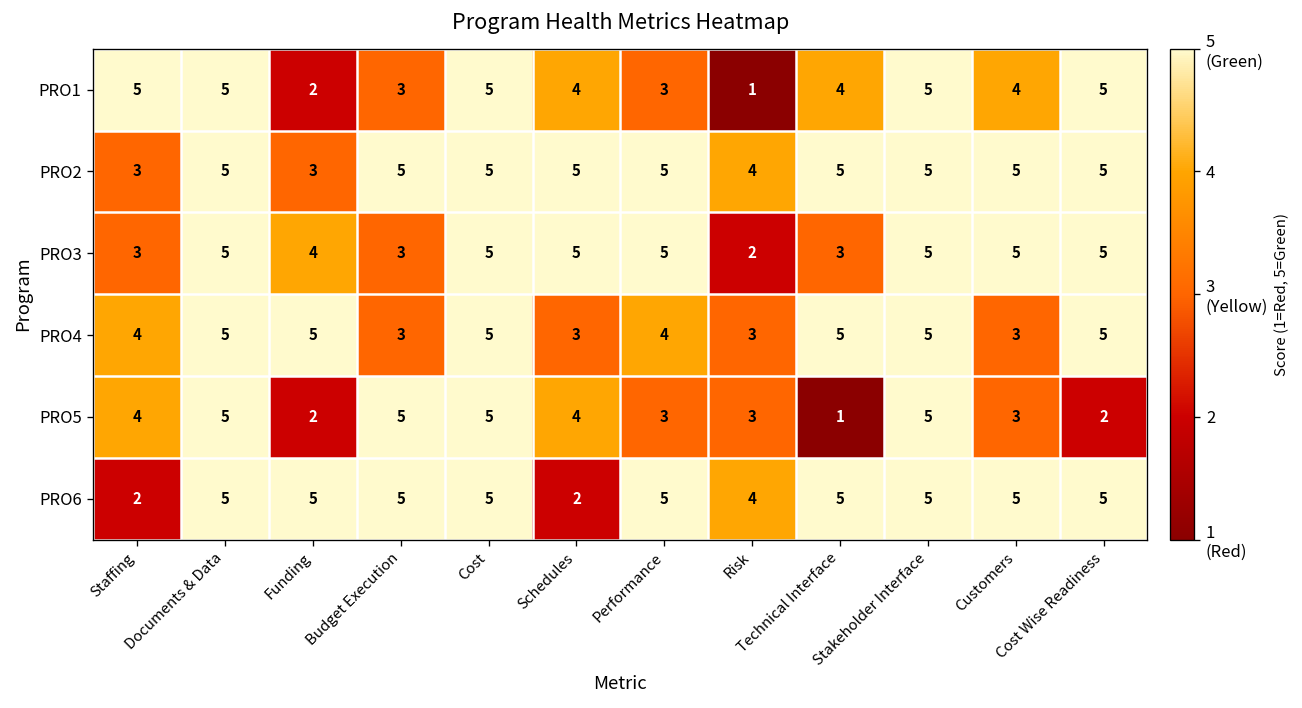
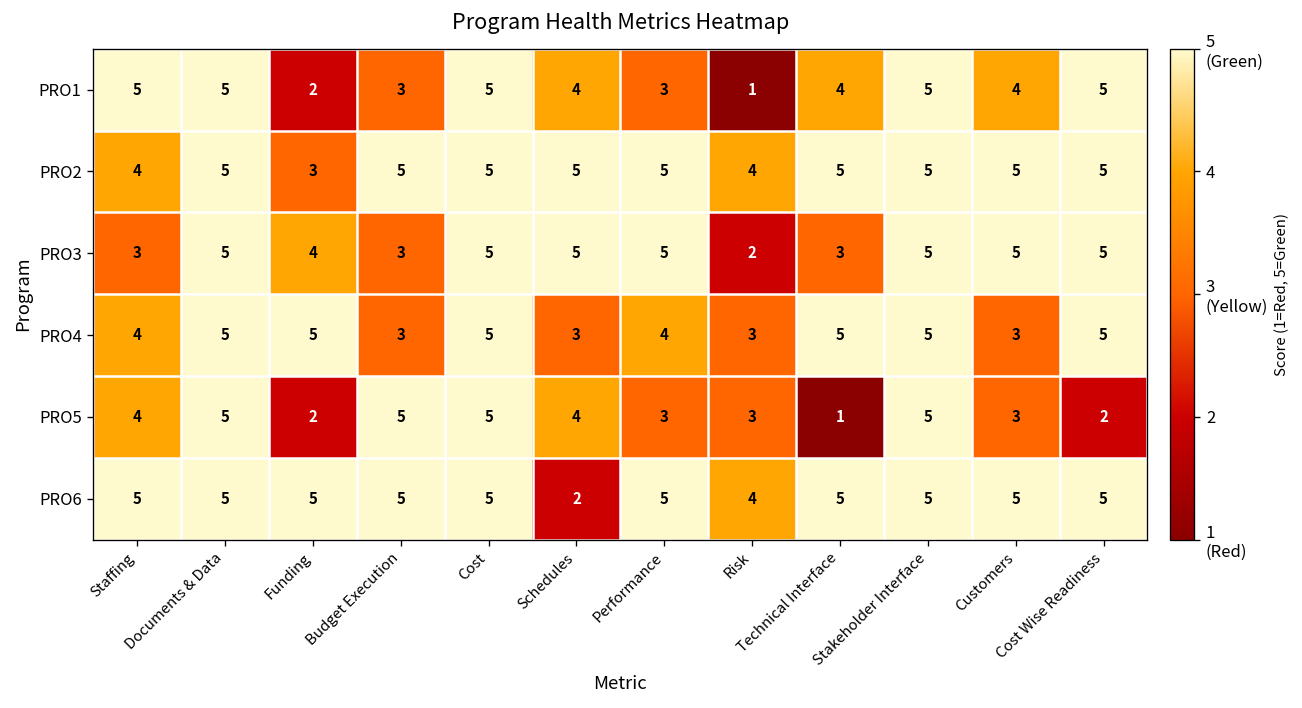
PRO2, Staffing: 3 -> 4
PRO6, Staffing: 2 -> 5
